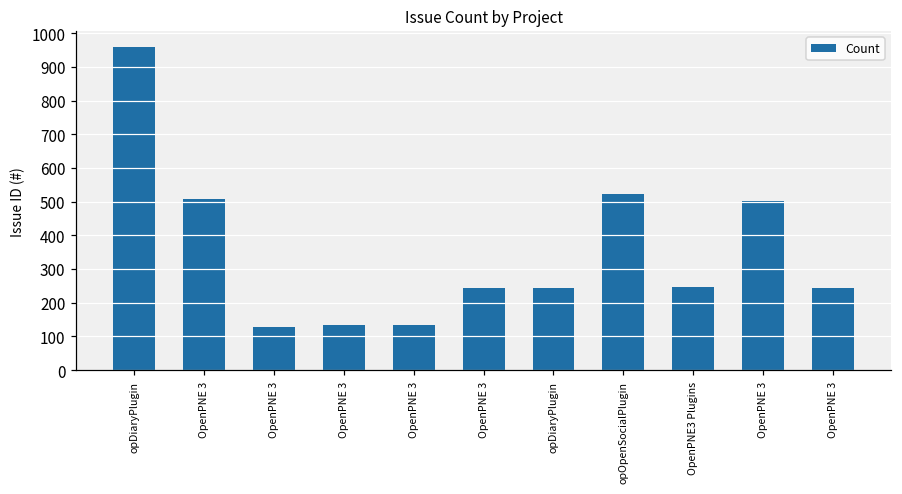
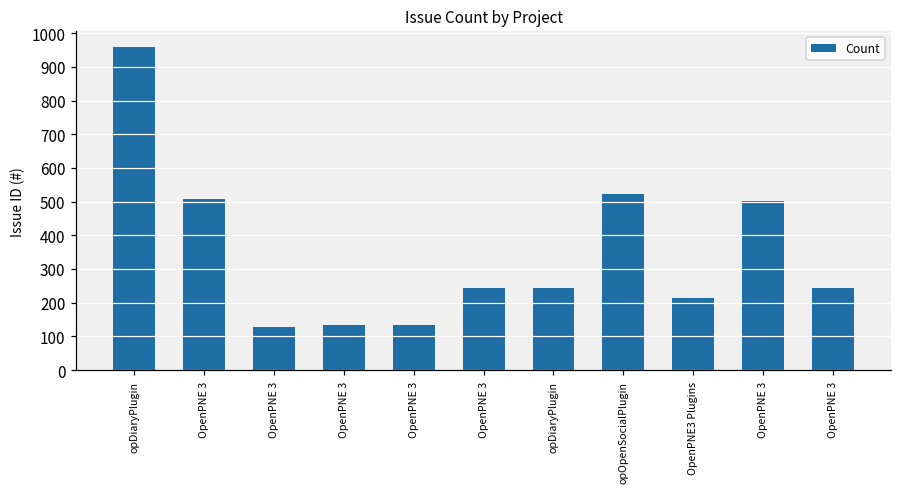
OpenPNE3 Plugins: 250 -> 210
